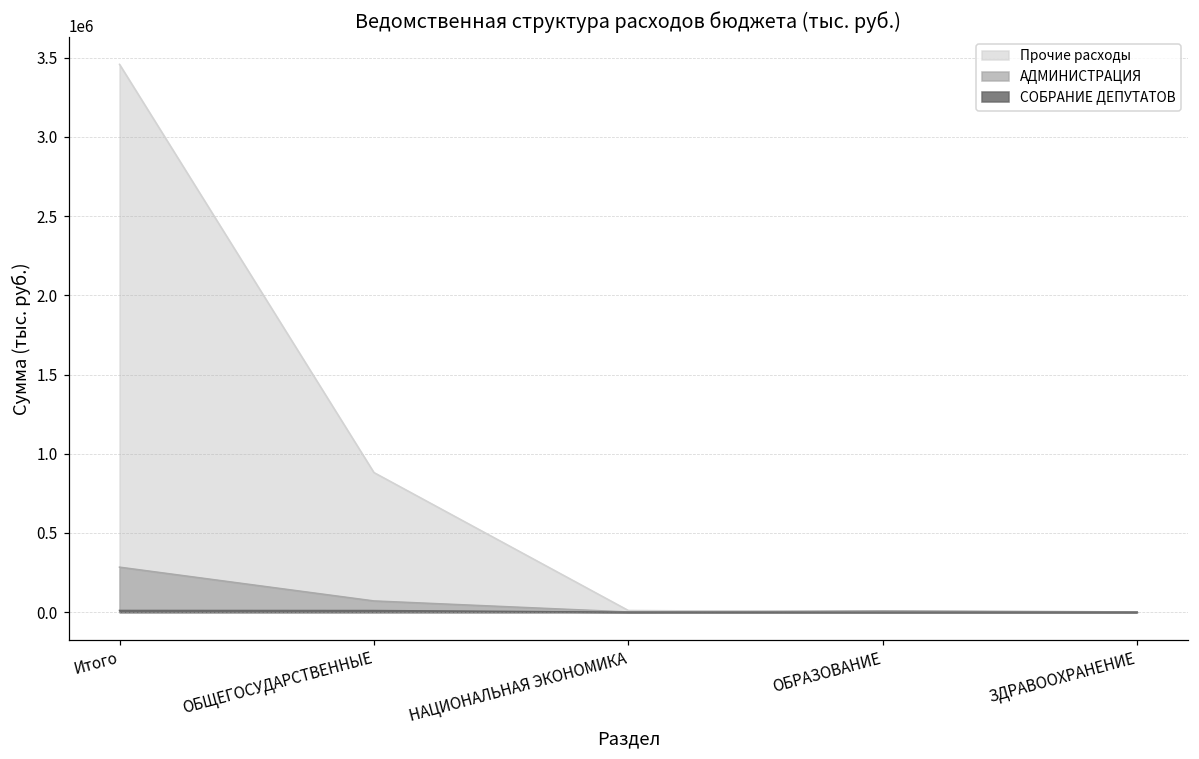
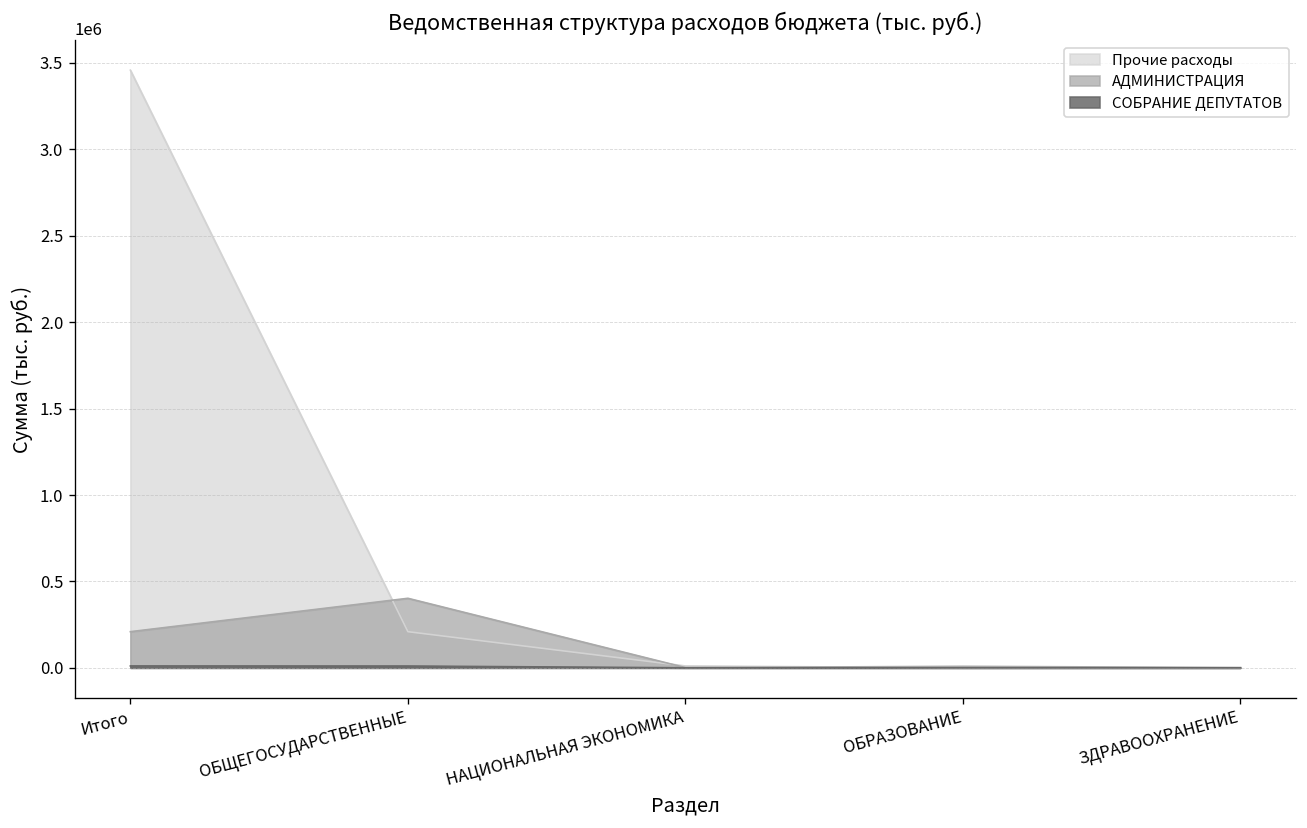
АДМИНИСТРАЦИЯ, Итого: 280000 -> 210000
Прочие расходы, ОБЩЕГОСУДАРСТВЕННЫЕ: 880000 -> 210000
АДМИНИСТРАЦИЯ, ОБЩЕГОСУДАРСТВЕННЫЕ: 70000 -> 400000
